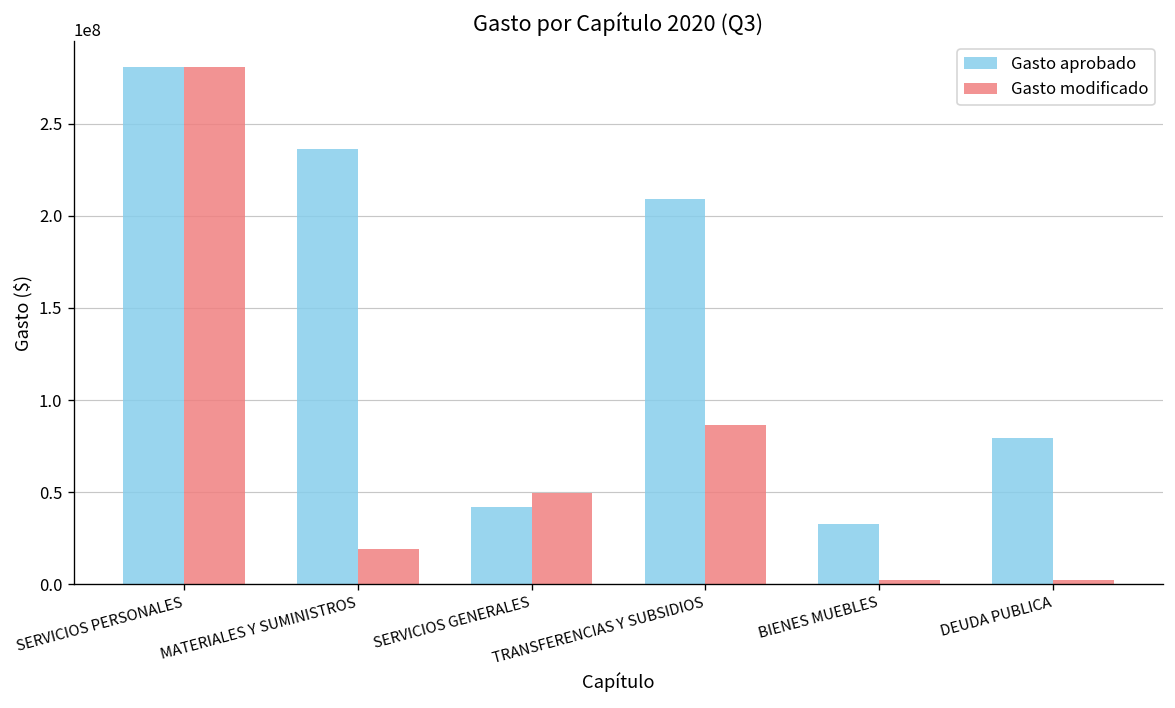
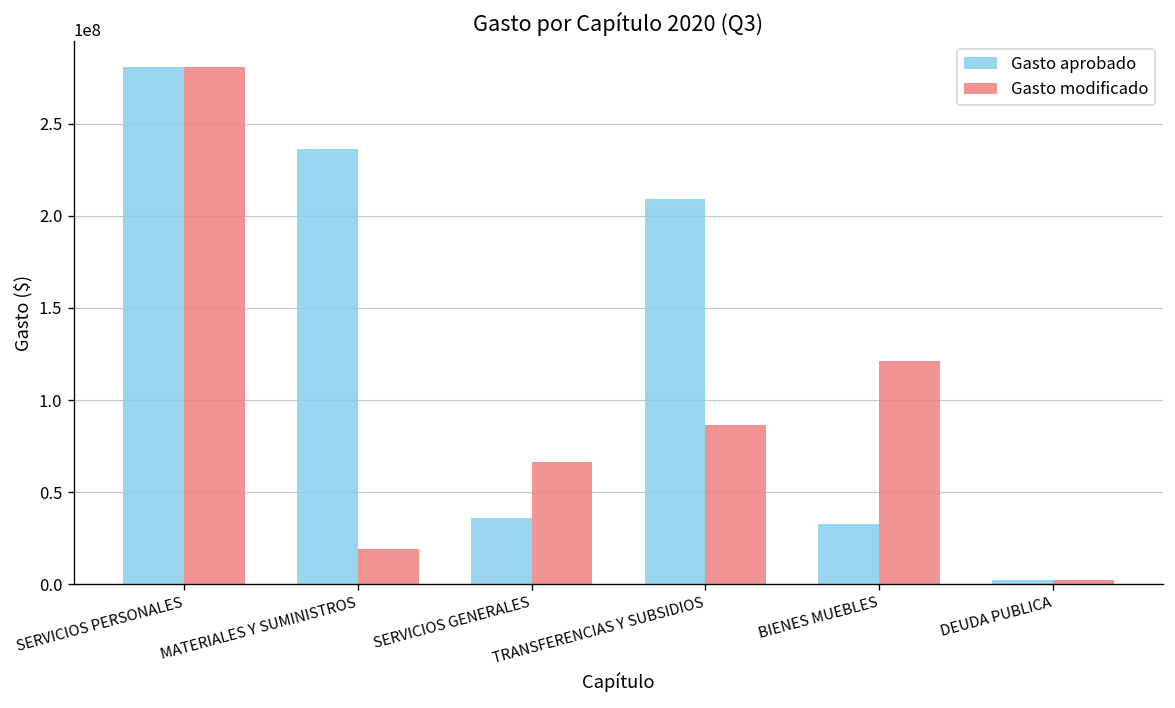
Gasto aprobado, SERVICIOS GENERALES: 42000000 -> 36000000
Gasto modificado, SERVICIOS GENERALES: 50000000 -> 66000000
Gasto modificado, BIENES MUEBLES: 2000000 -> 121000000
Gasto aprobado, DEUDA PUBLICA: 79000000 -> 3000000
